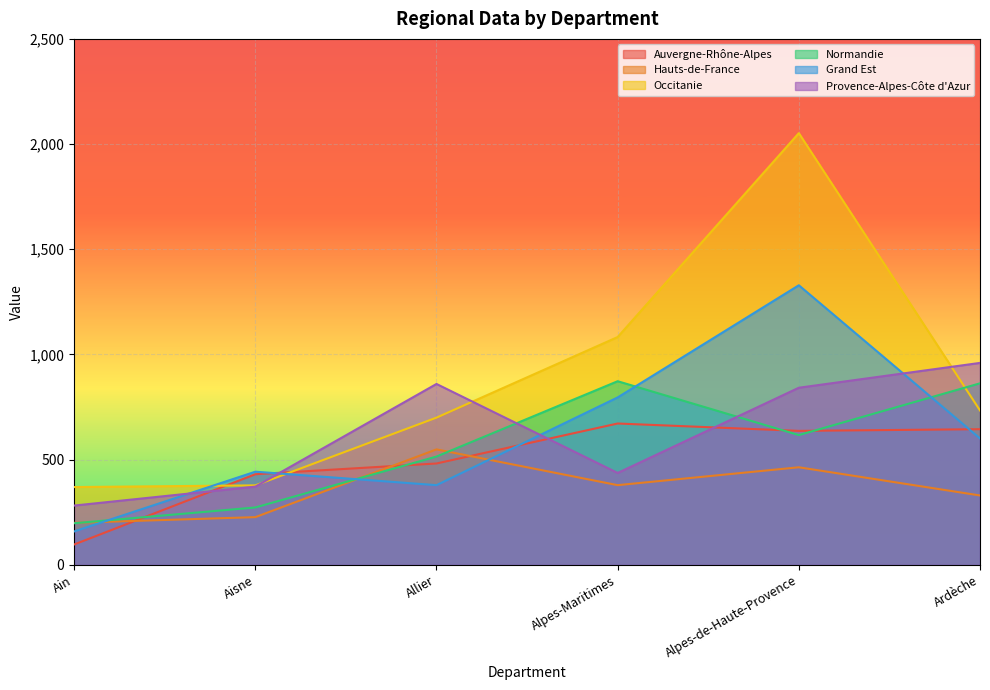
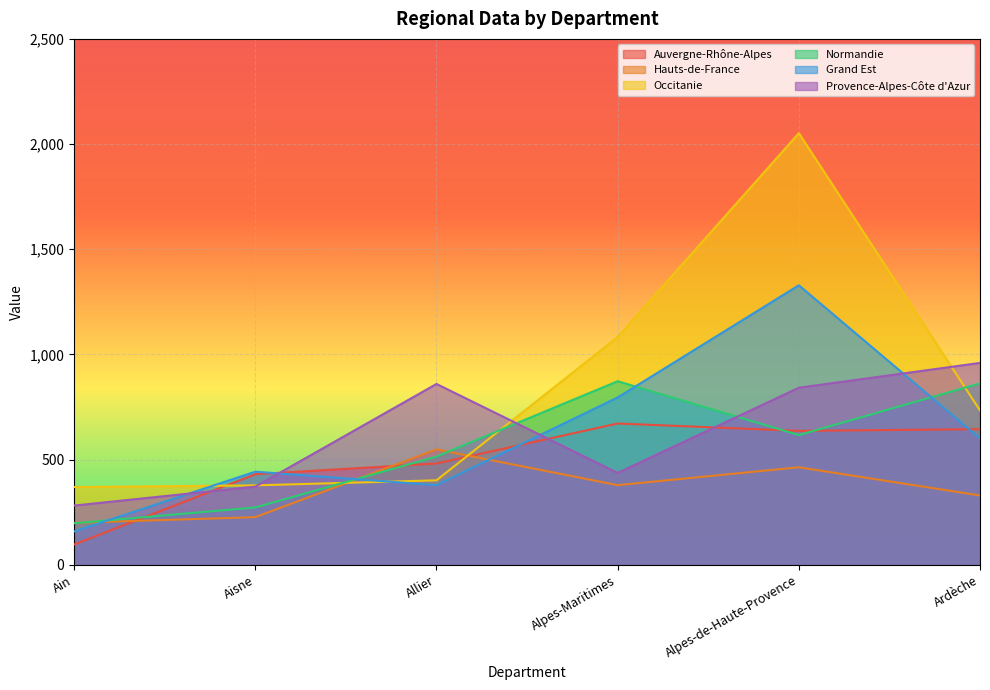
Occitanie, Allier: 700 -> 400
